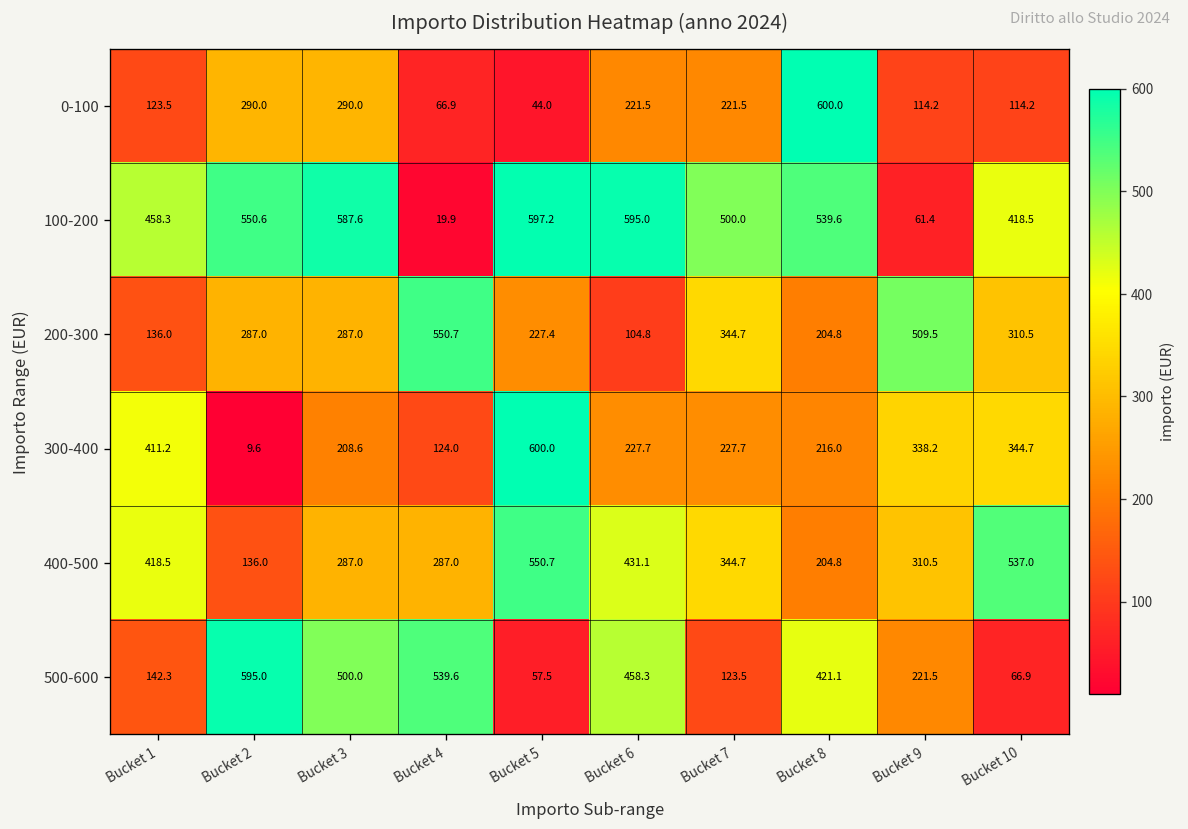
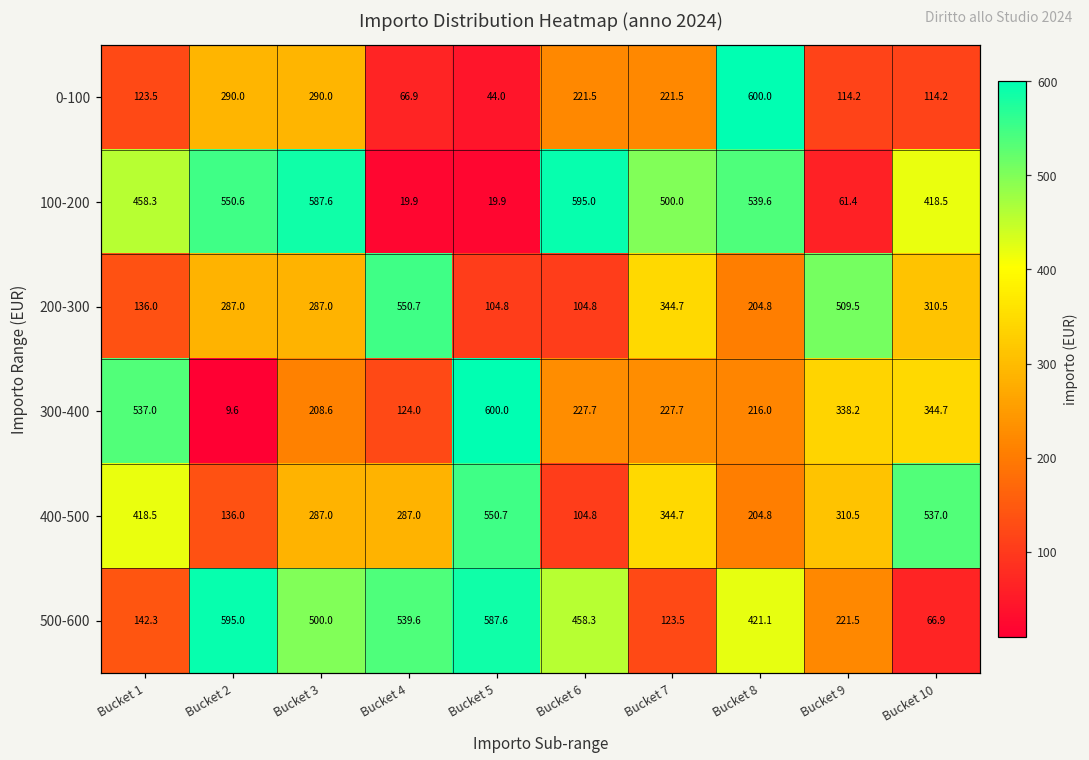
100-200, Bucket 5: 597.2 -> 19.9
200-300, Bucket 5: 227.4 -> 104.8
300-400, Bucket 1: 411.2 -> 537.0
400-500, Bucket 6: 431.1 -> 104.8
500-600, Bucket 5: 57.5 -> 587.6
